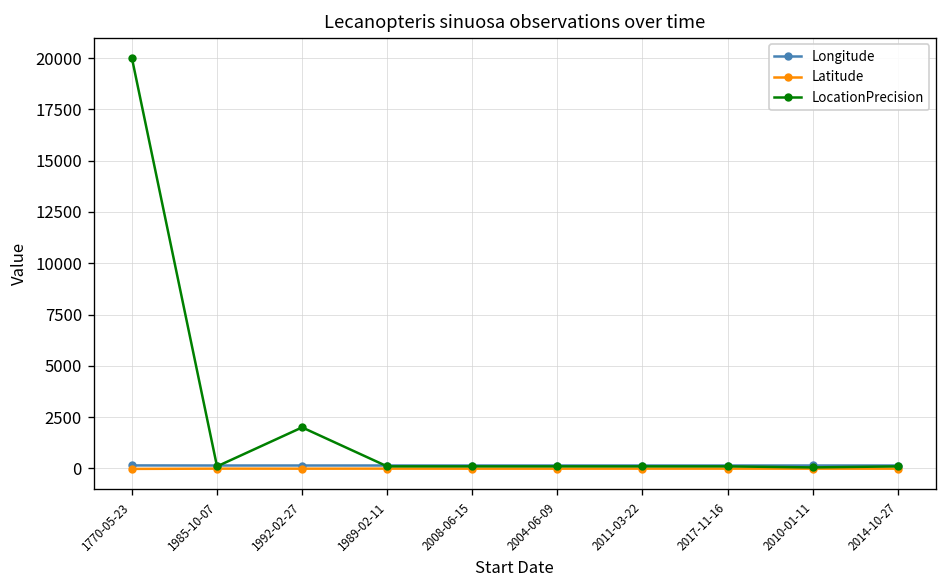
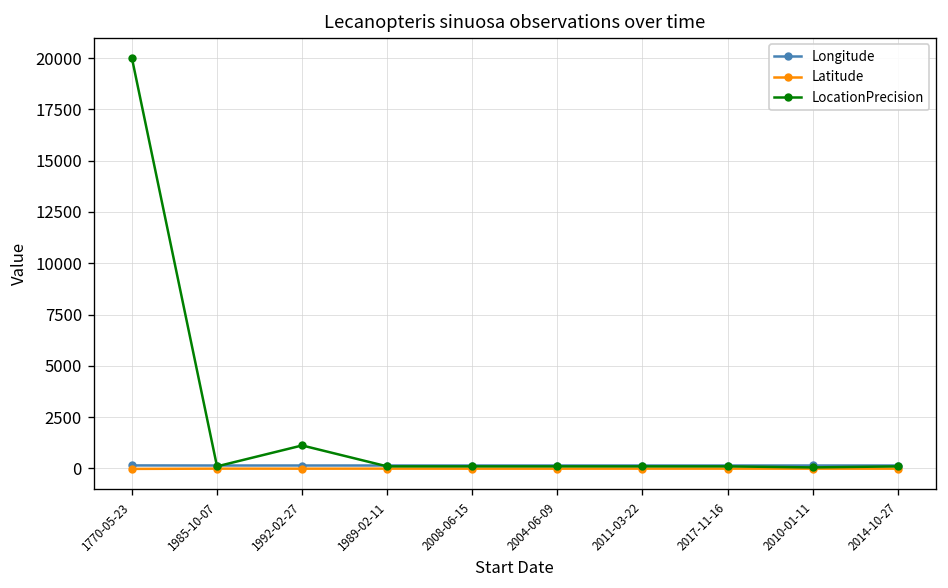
LocationPrecision, 1992-02-27: 2000 -> 1100
